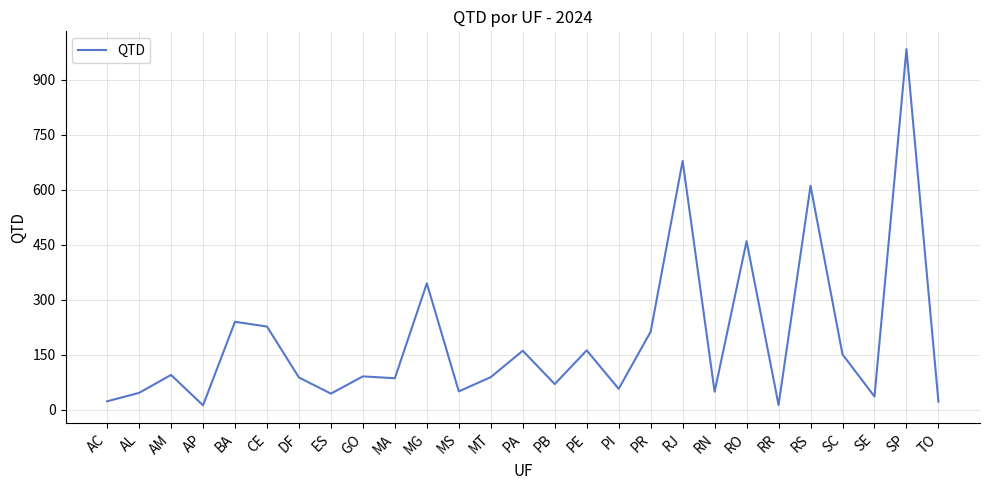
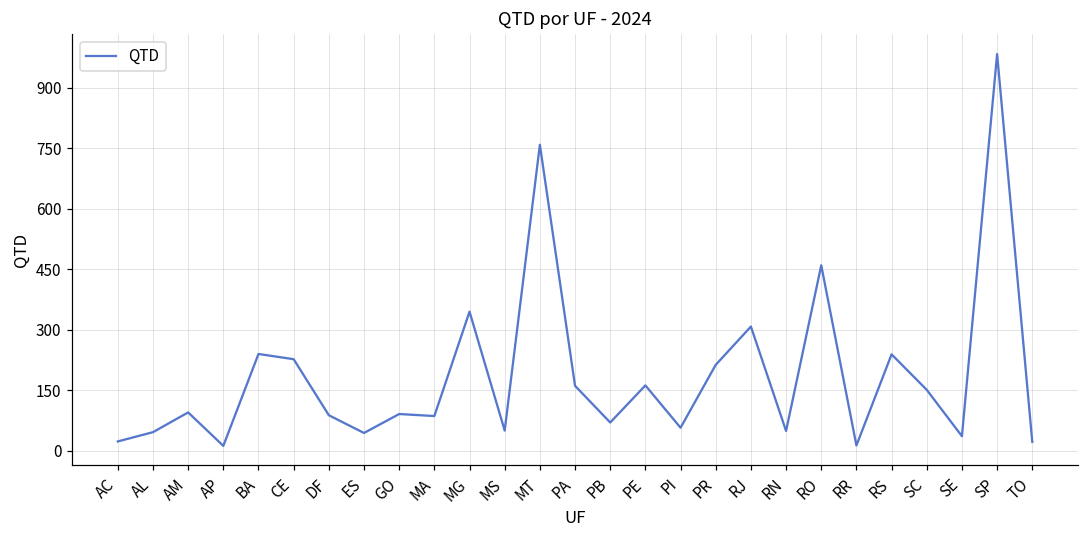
MT: 90 -> 760
RJ: 680 -> 310
RS: 610 -> 240
